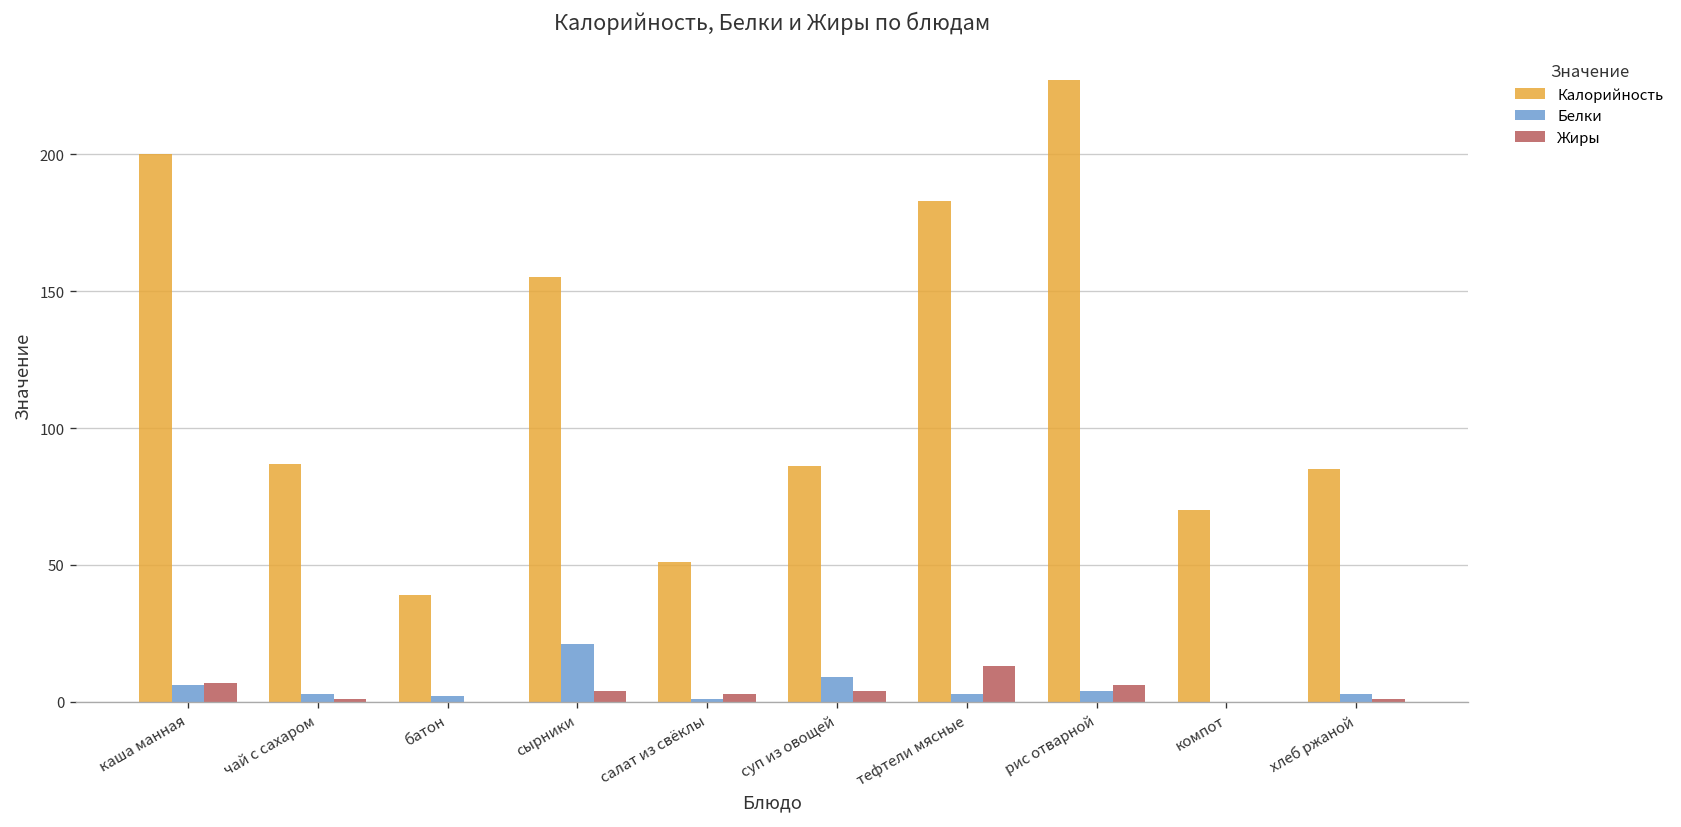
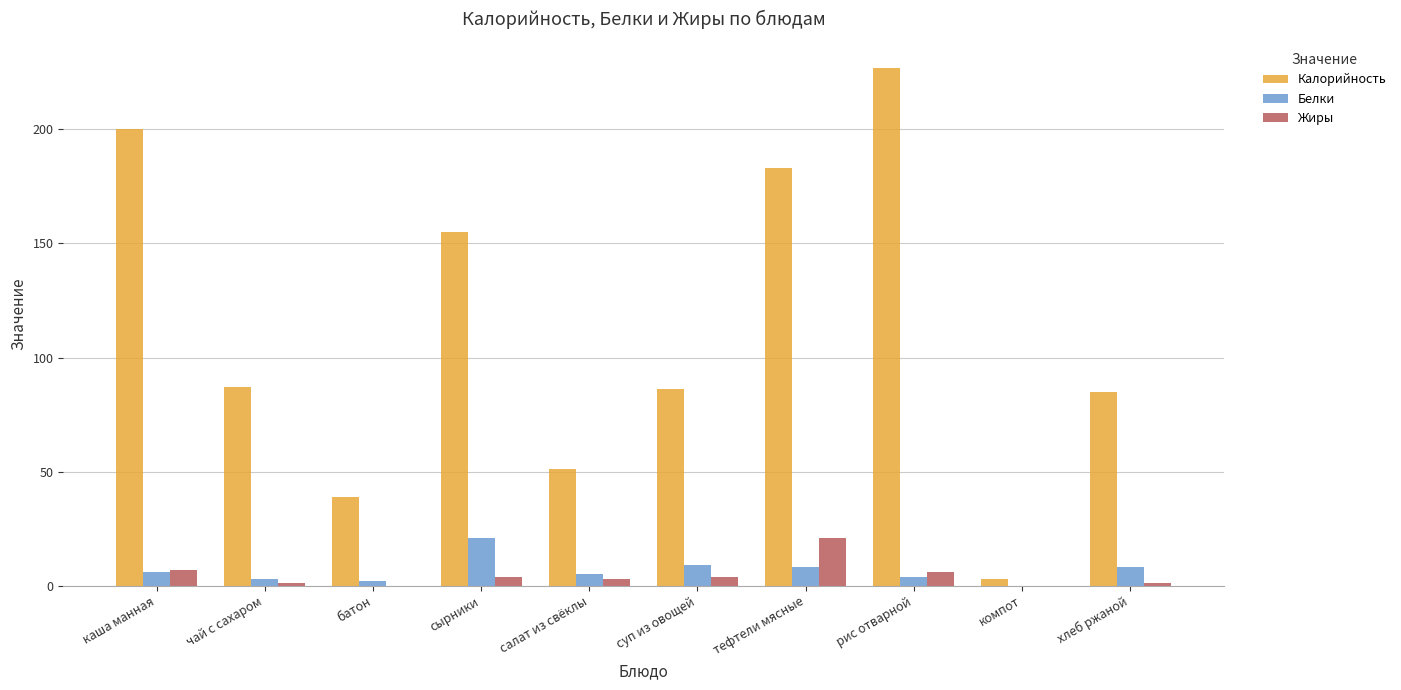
Белки, салат из свёклы: 1 -> 5
Белки, тефтели мясные: 3 -> 8
Жиры, тефтели мясные: 13 -> 21
Калорийность, компот: 70 -> 3
Белки, хлеб ржаной: 3 -> 8
